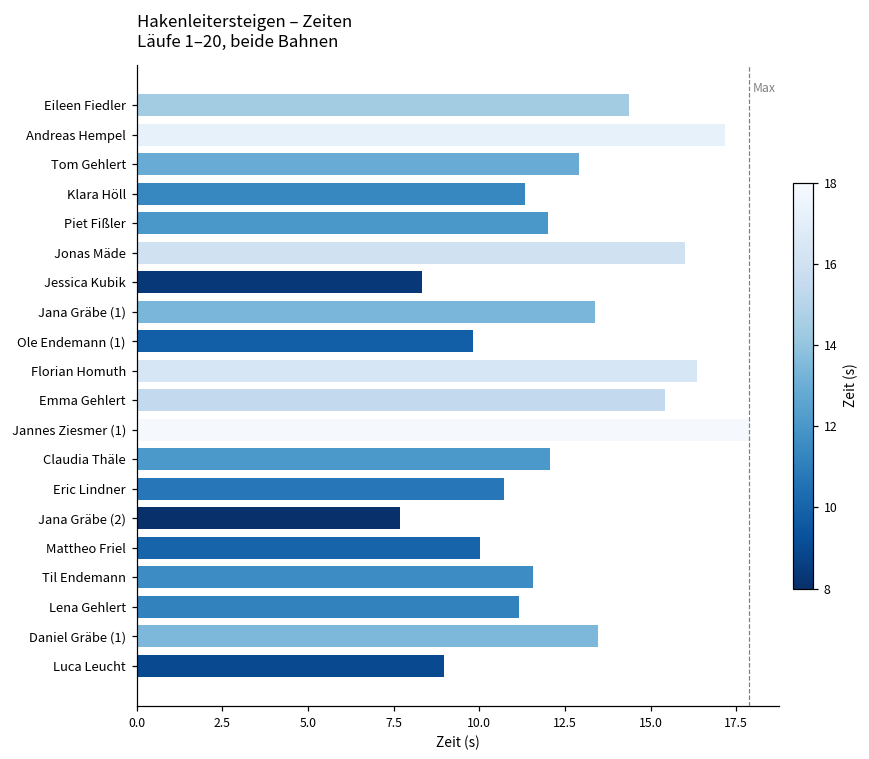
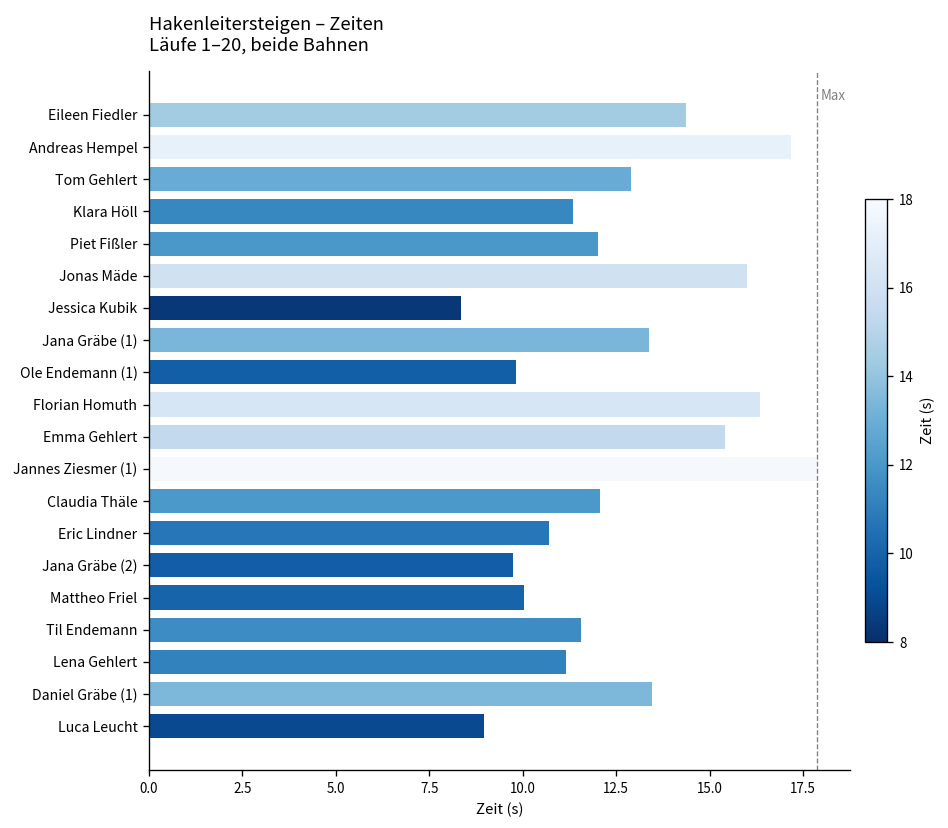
Jana Gräbe (2): 7.7 -> 9.8
